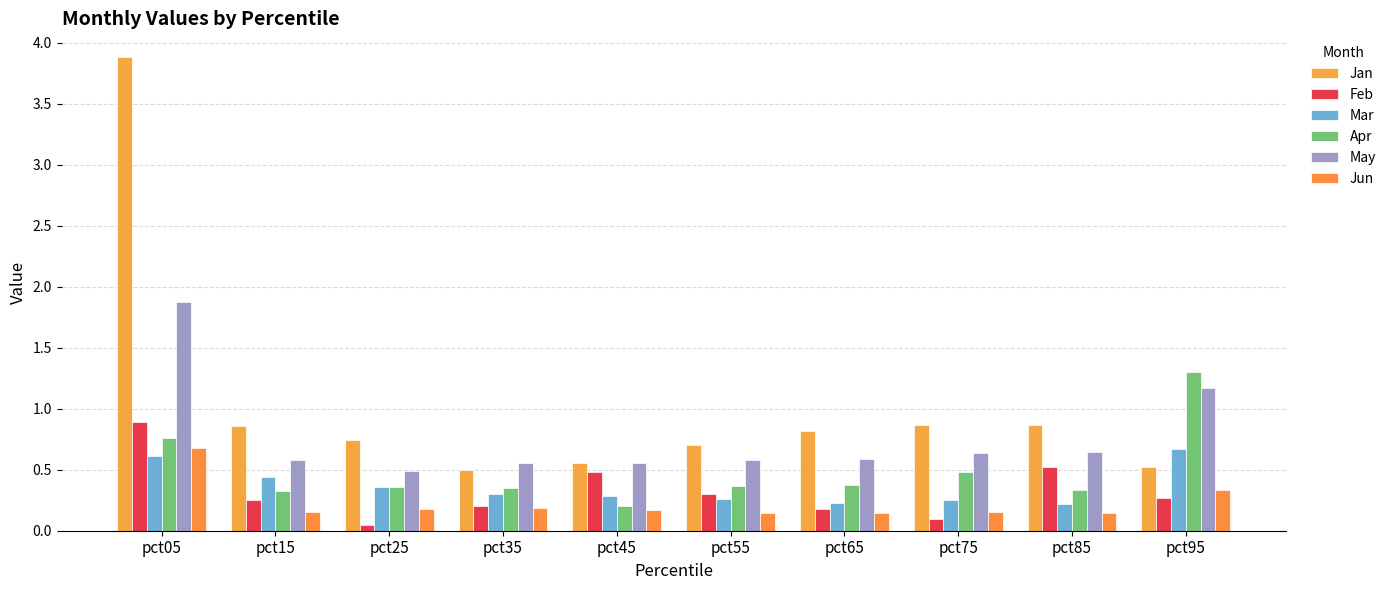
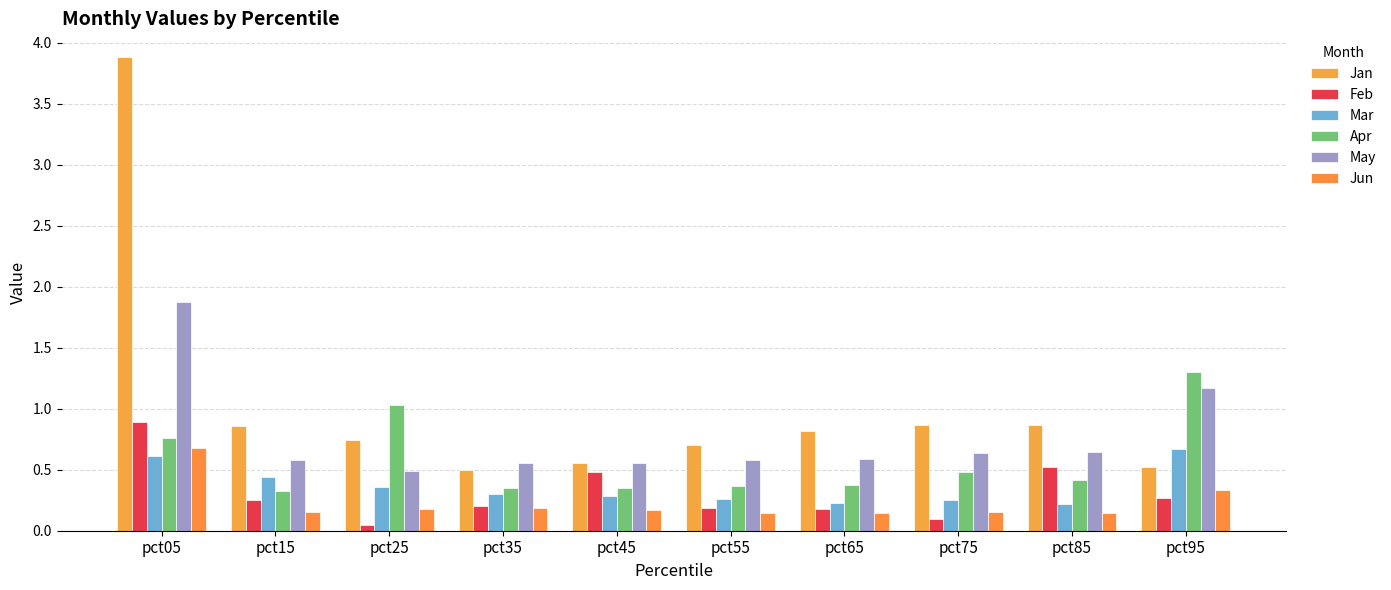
Apr, pct25: 0.36 -> 1.03
Apr, pct45: 0.21 -> 0.35
Feb, pct55: 0.30 -> 0.19
Apr, pct85: 0.33 -> 0.41
